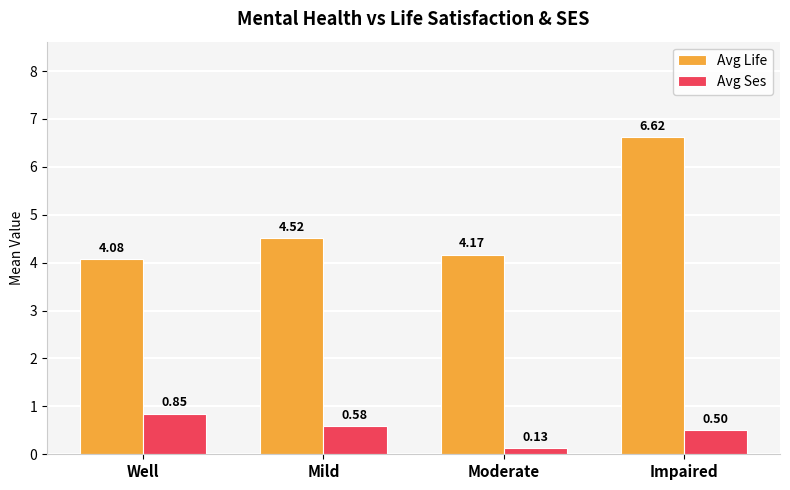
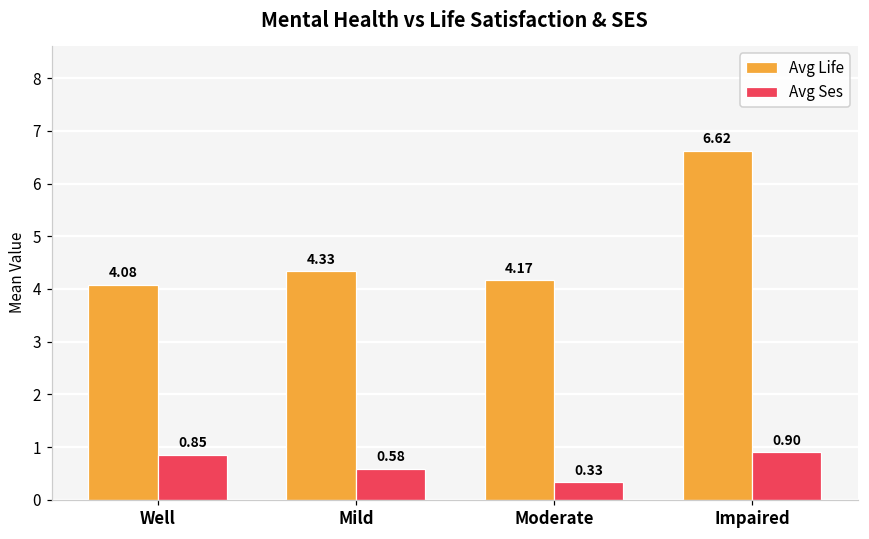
Avg Life, Mild: 4.52 -> 4.33
Avg Ses, Moderate: 0.13 -> 0.33
Avg Ses, Impaired: 0.50 -> 0.90
